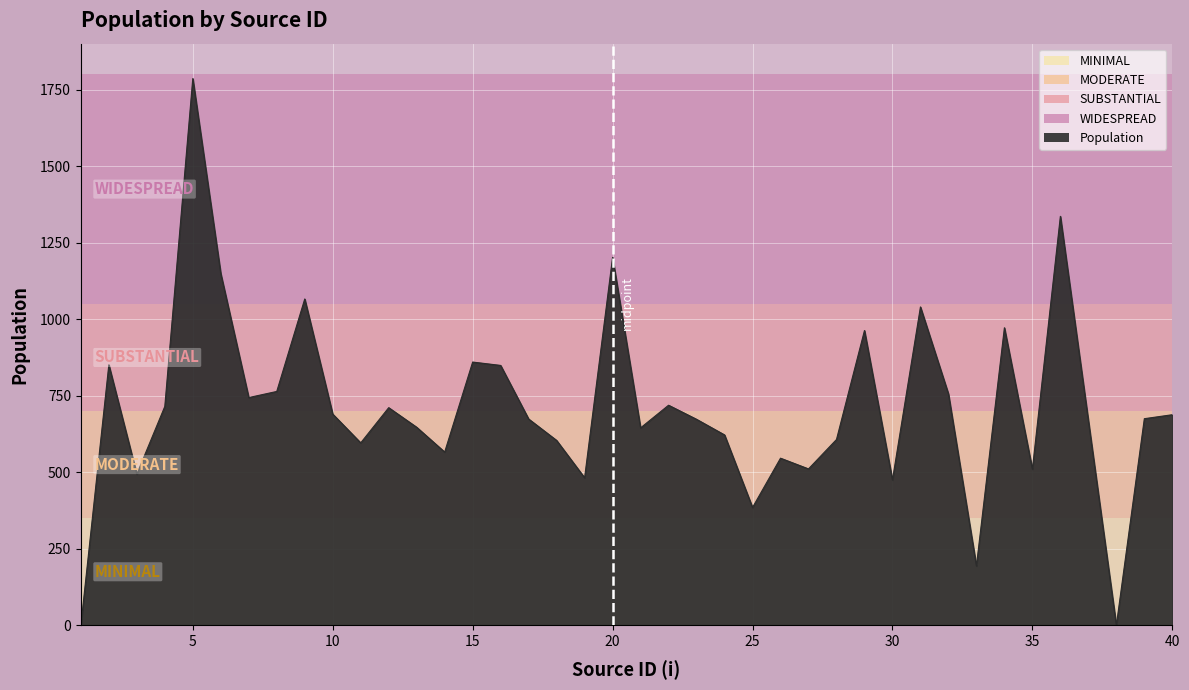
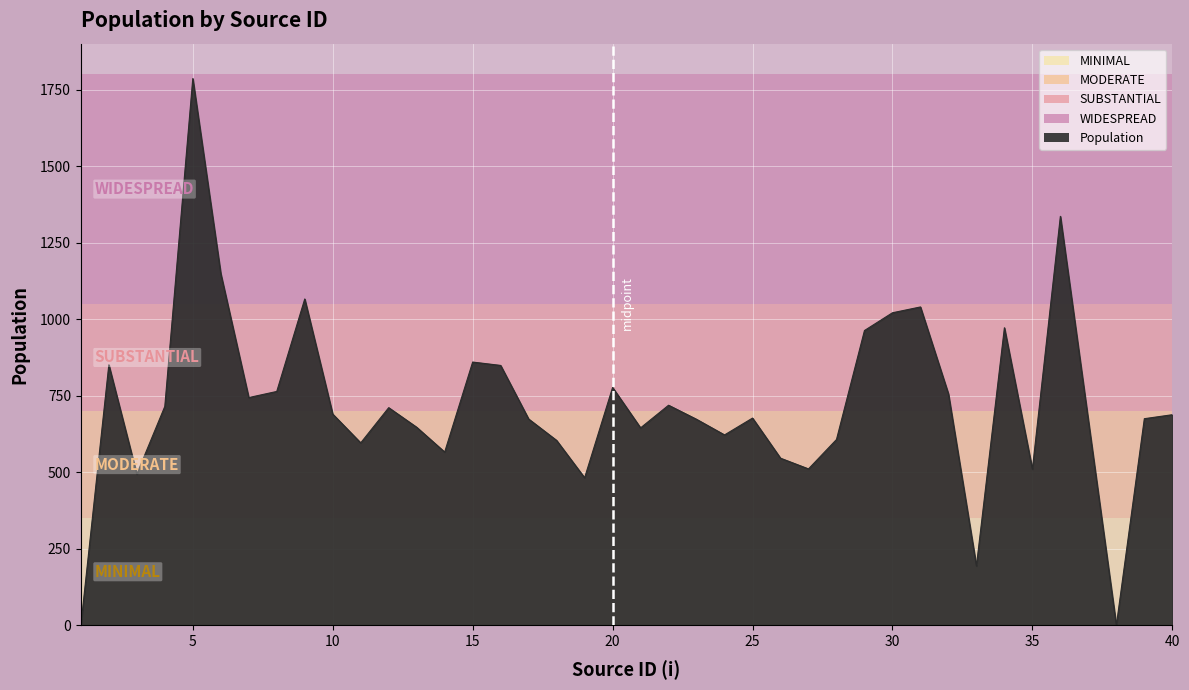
20: 1200 -> 780
25: 390 -> 680
30: 480 -> 1020
